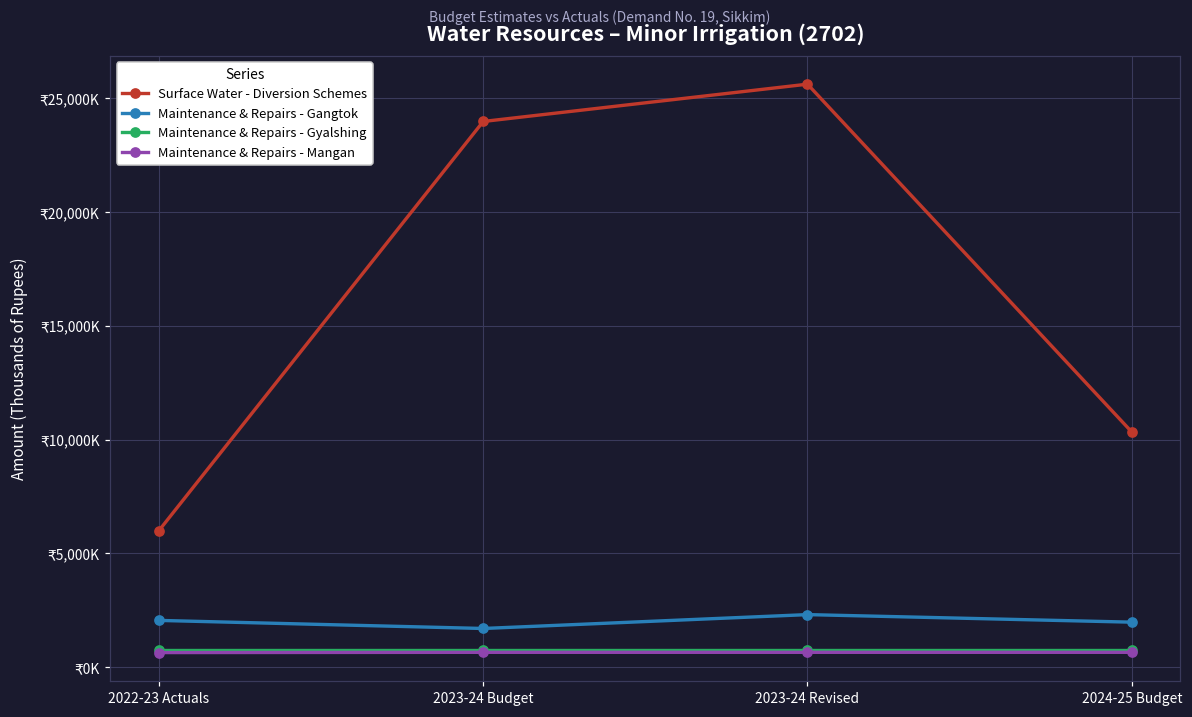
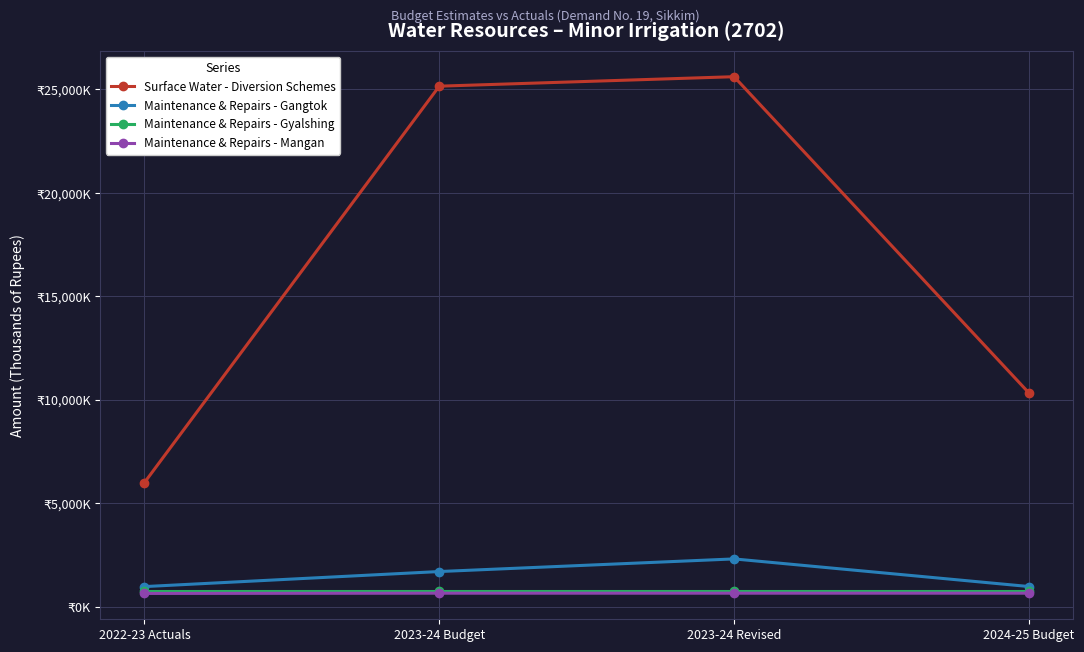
Maintenance & Repairs - Gangtok, 2022-23 Actuals: ₹2,100,000 -> ₹1,000,000
Surface Water - Diversion Schemes, 2023-24 Budget: ₹24,000,000 -> ₹25,200,000
Maintenance & Repairs - Gangtok, 2024-25 Budget: ₹2,000,000 -> ₹1,000,000
